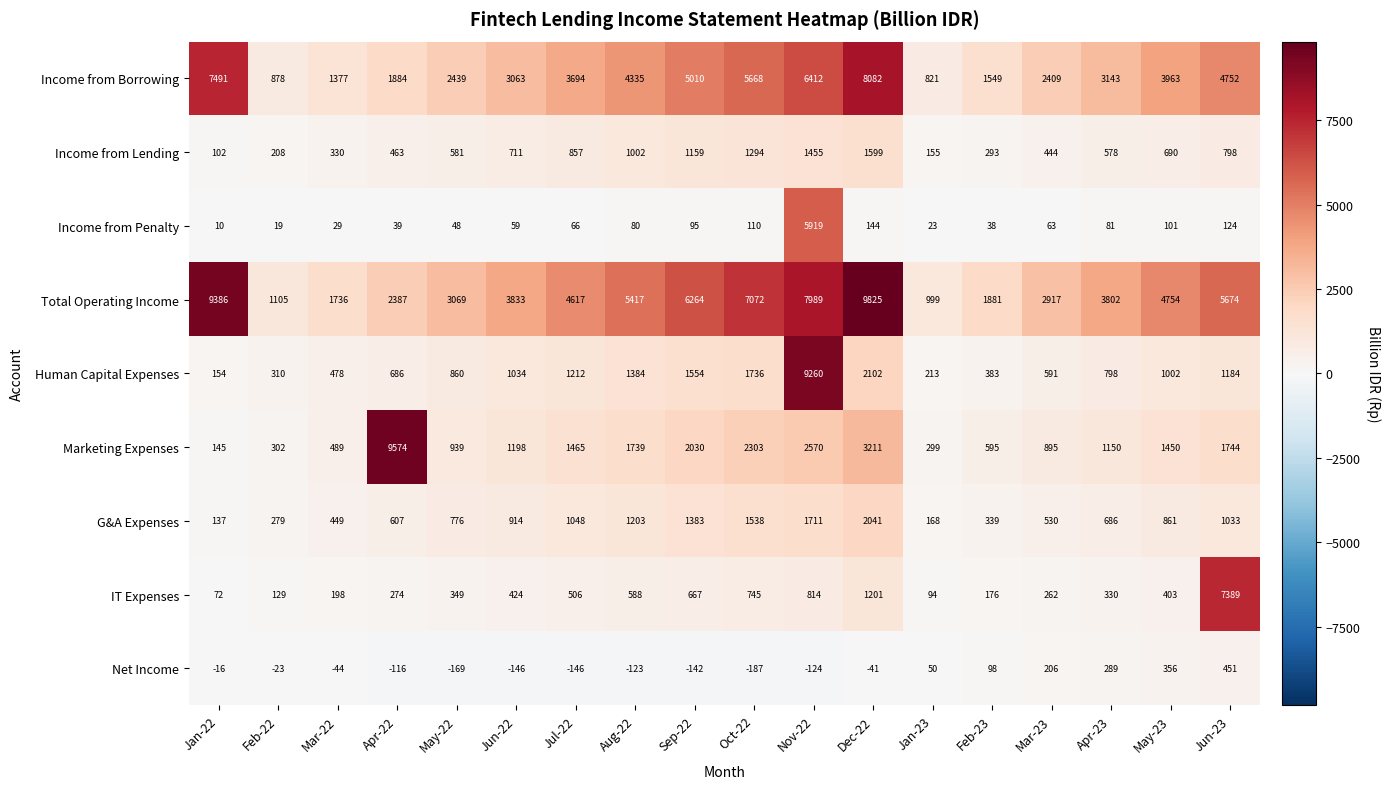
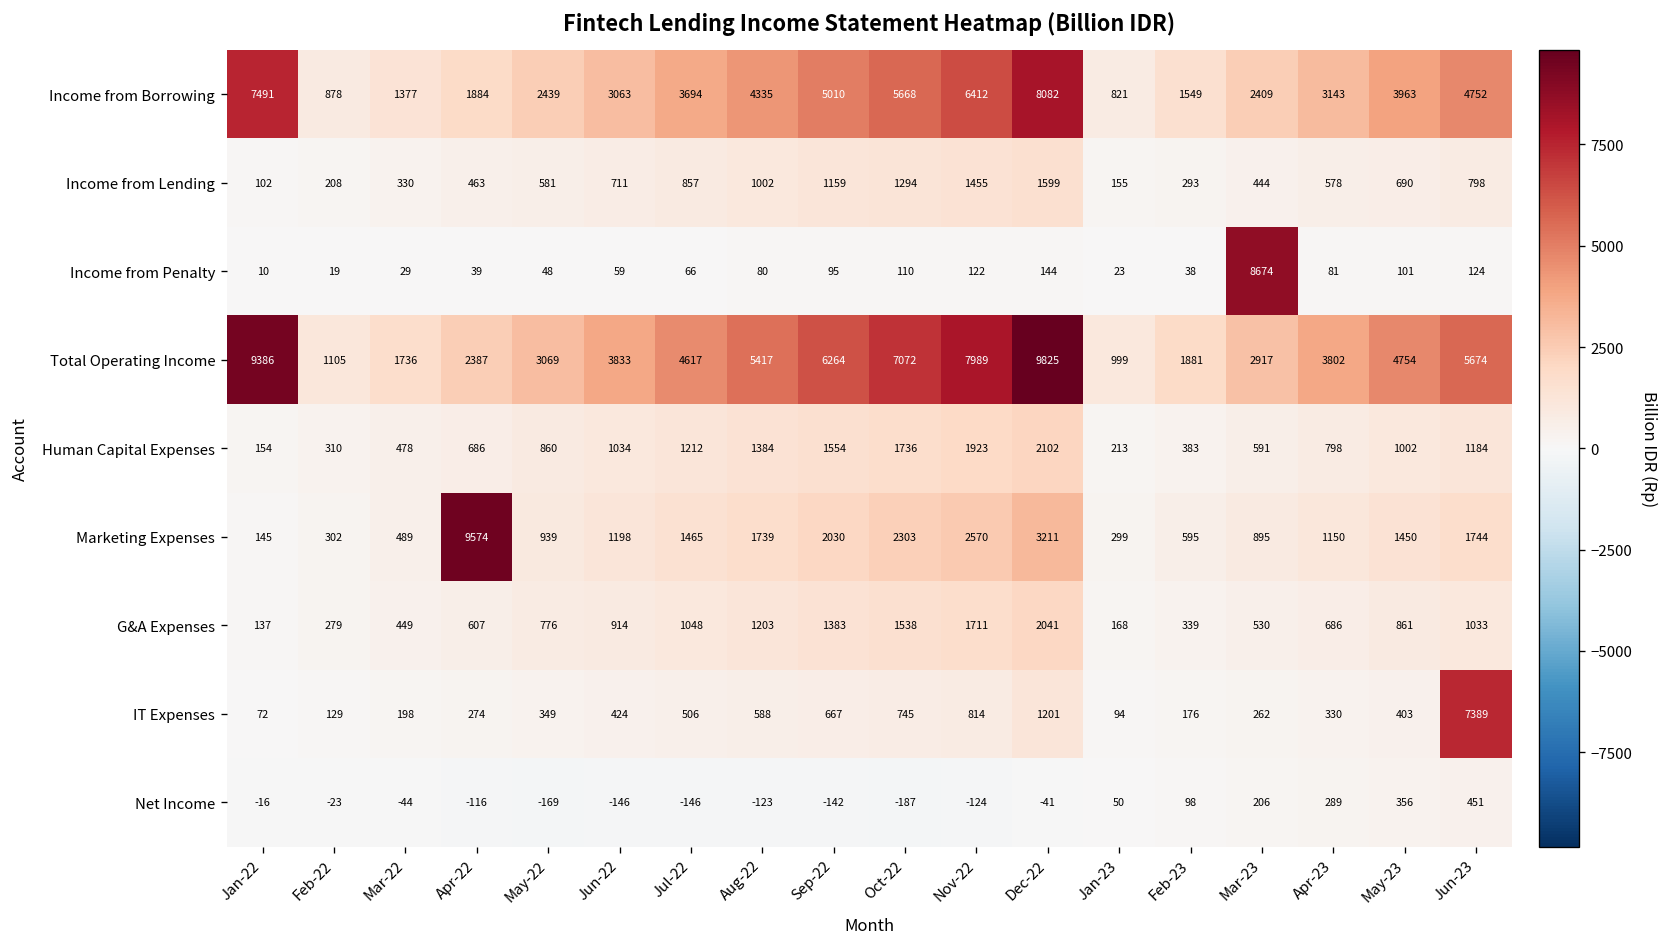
Income from Penalty, Nov-22: 5919 -> 122
Income from Penalty, Mar-23: 63 -> 8674
Human Capital Expenses, Nov-22: 9260 -> 1923
